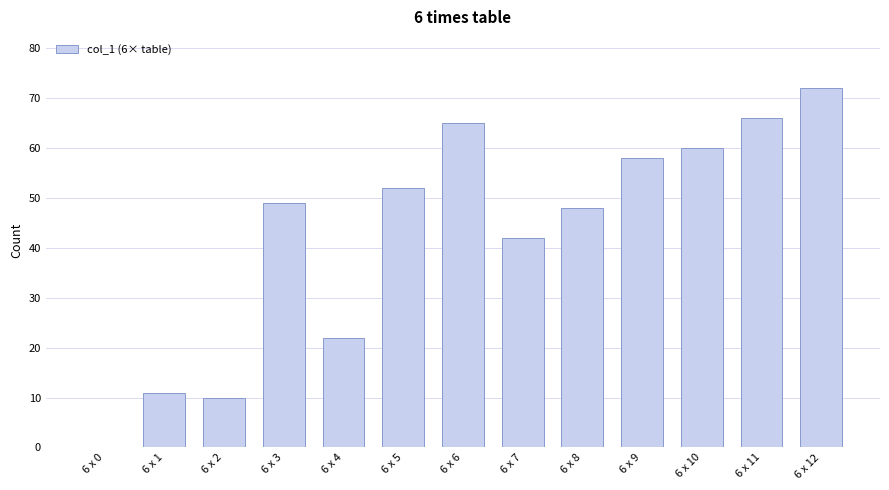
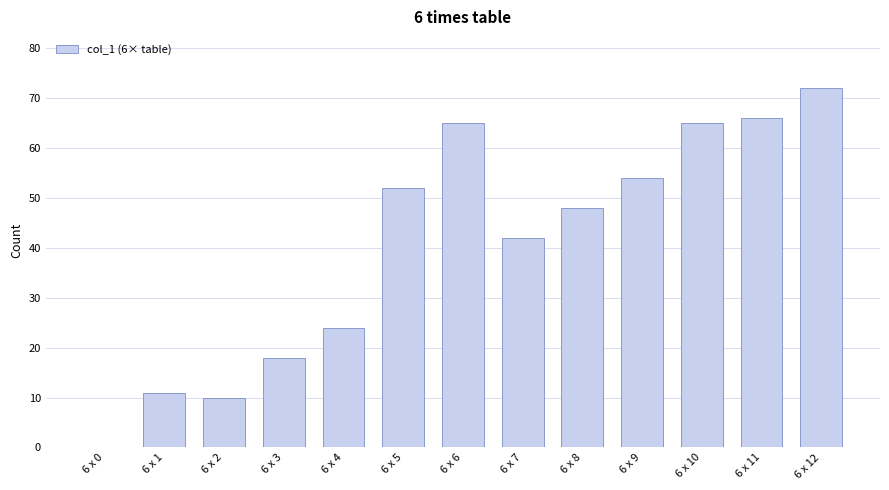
6 x 3: 49 -> 18
6 x 4: 22 -> 24
6 x 9: 58 -> 54
6 x 10: 60 -> 65
